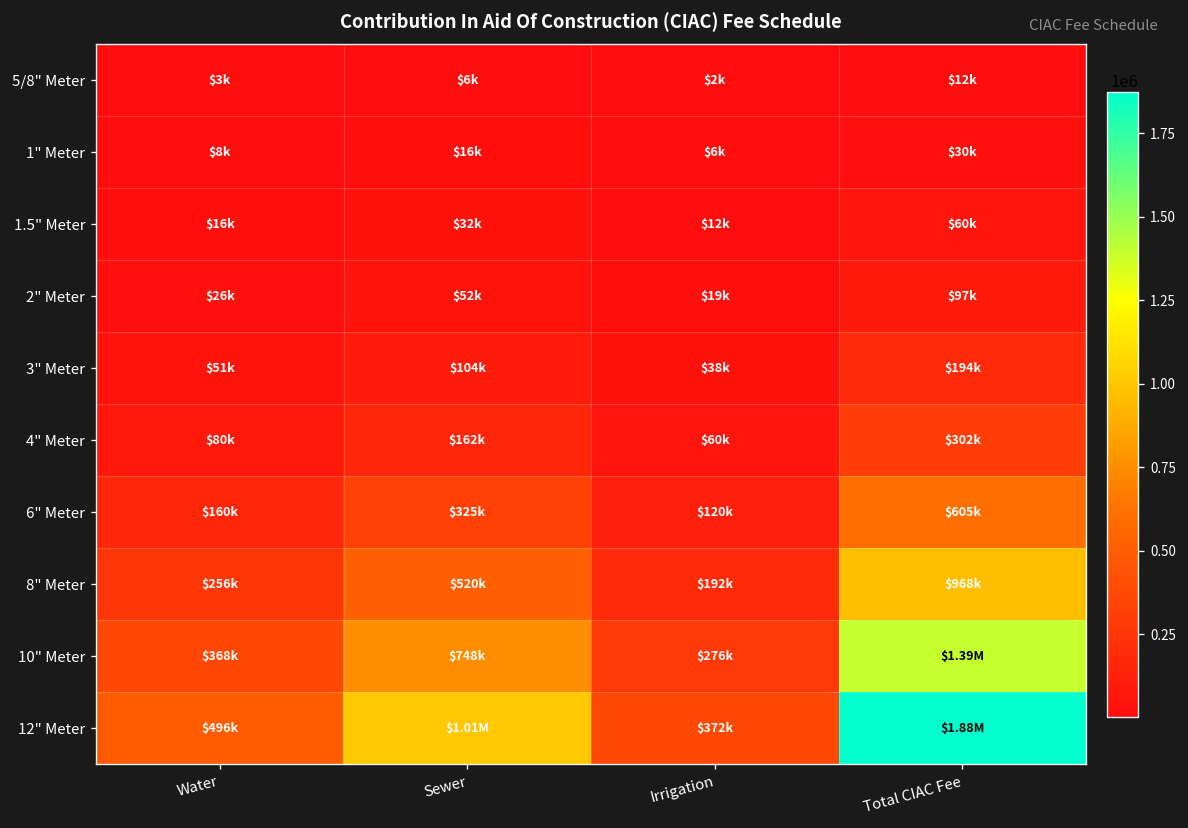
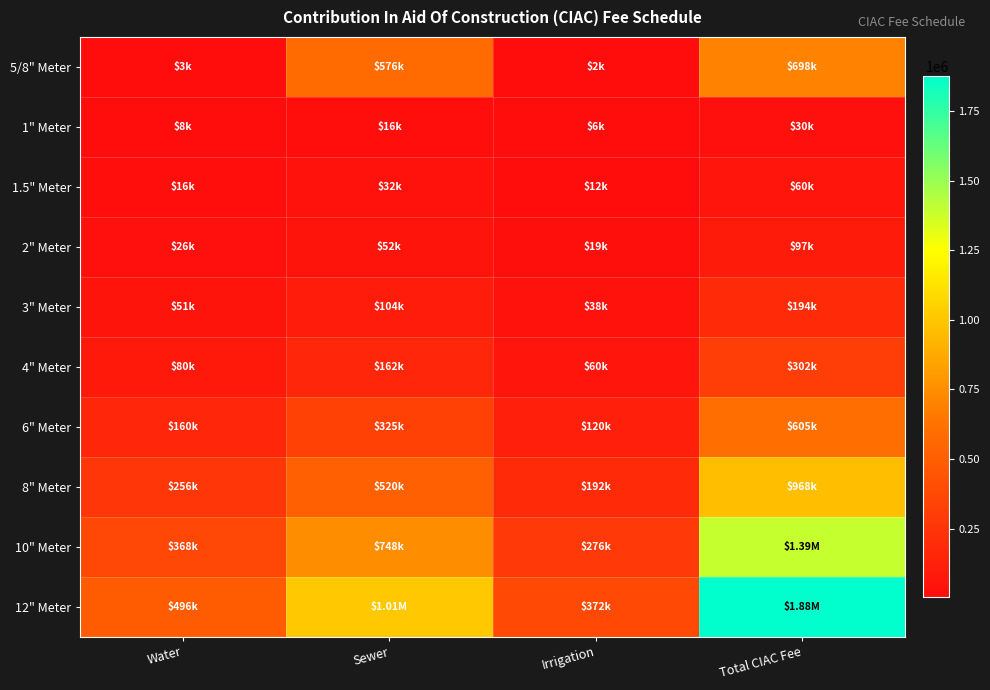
5/8" Meter, Sewer: $6k -> $576k
5/8" Meter, Total CIAC Fee: $12k -> $698k
